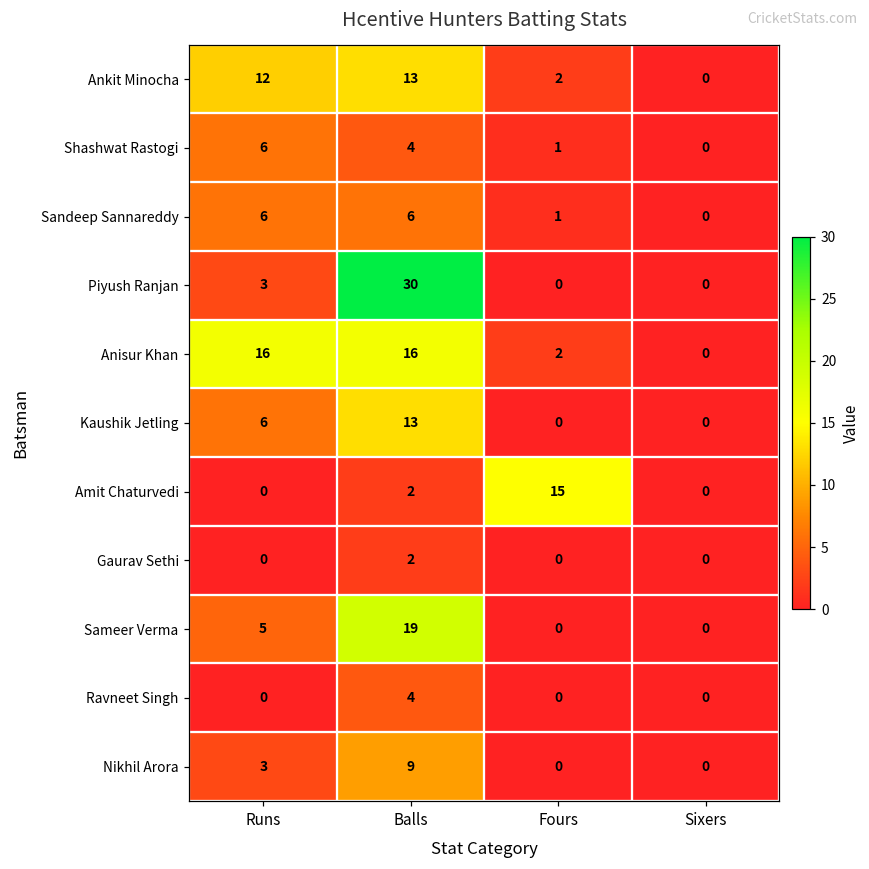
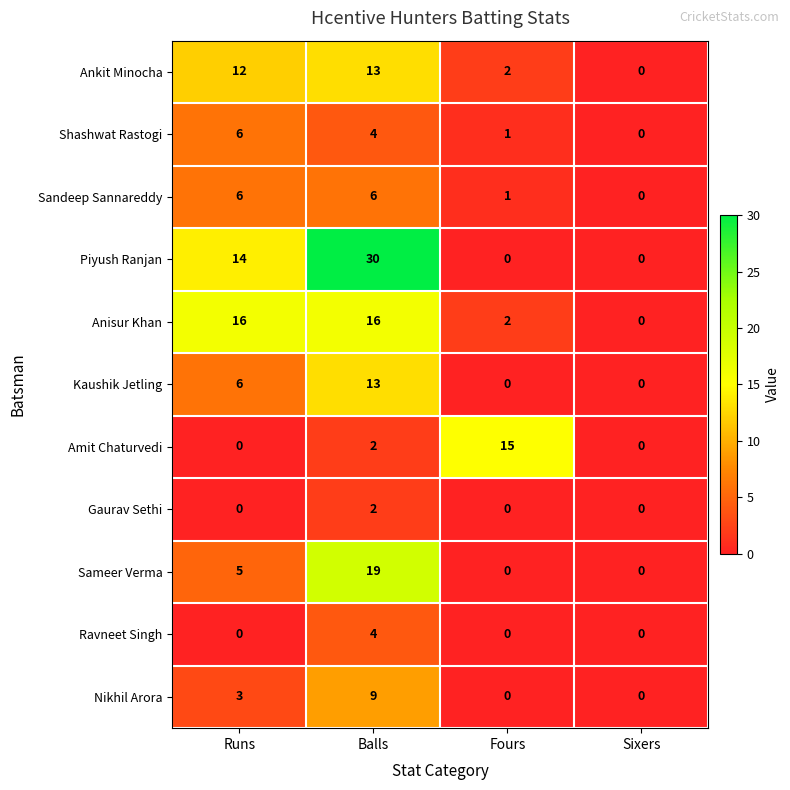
Piyush Ranjan, Runs: 3 -> 14
